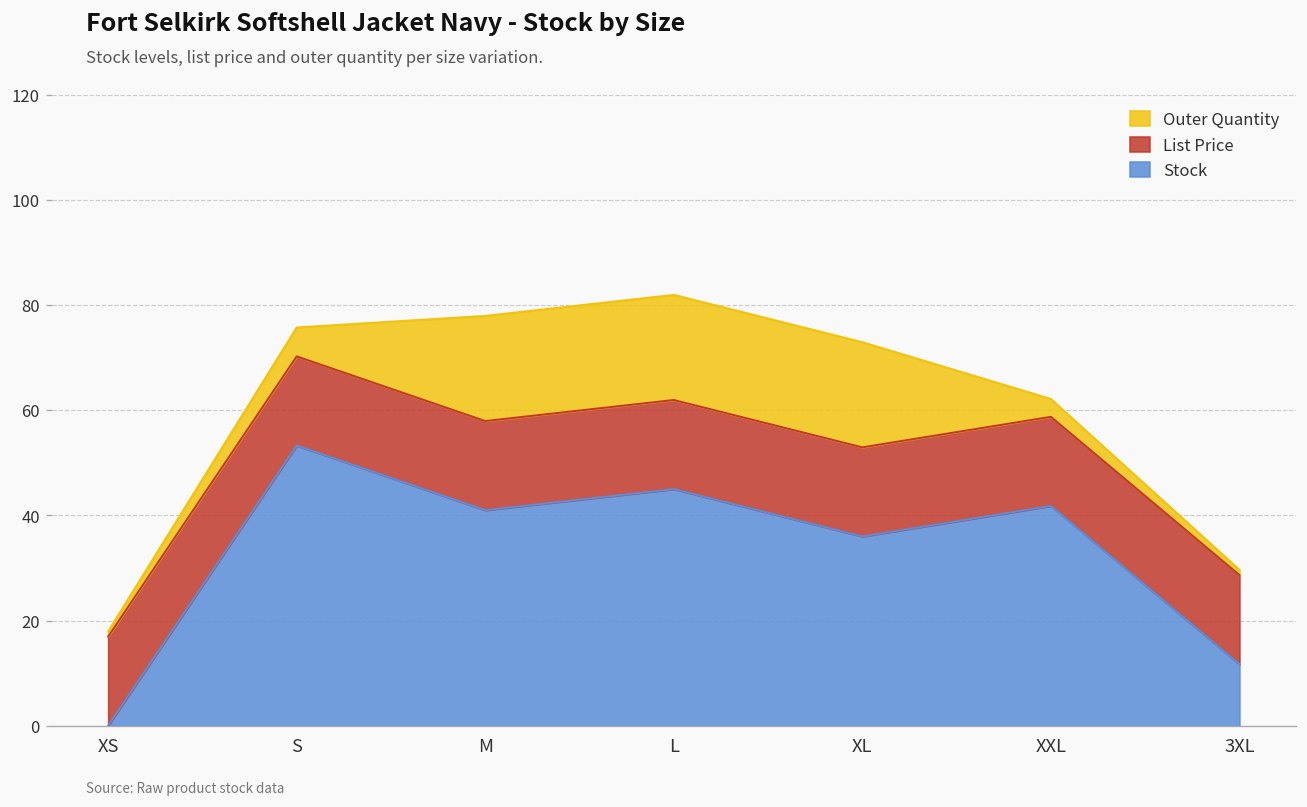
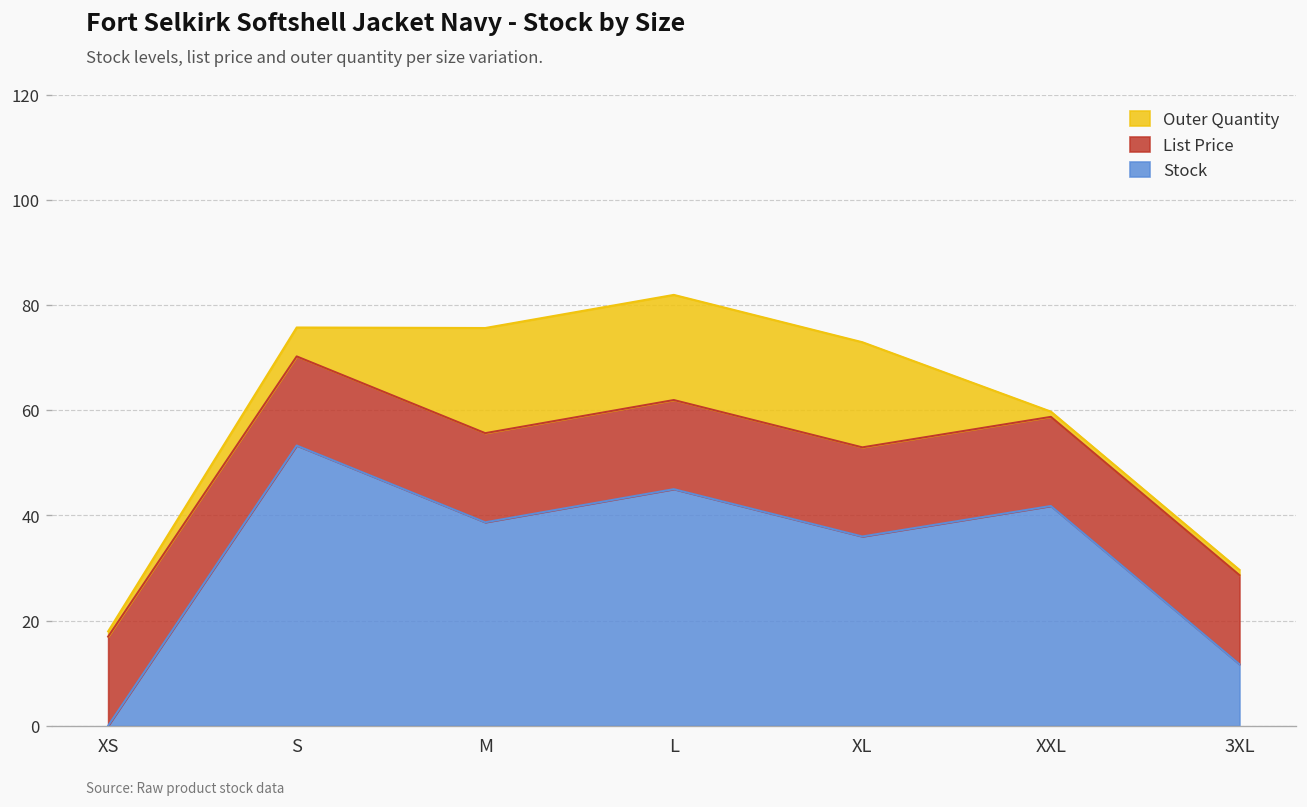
Stock, M: 41 -> 39
Outer Quantity, XXL: 3 -> 1
